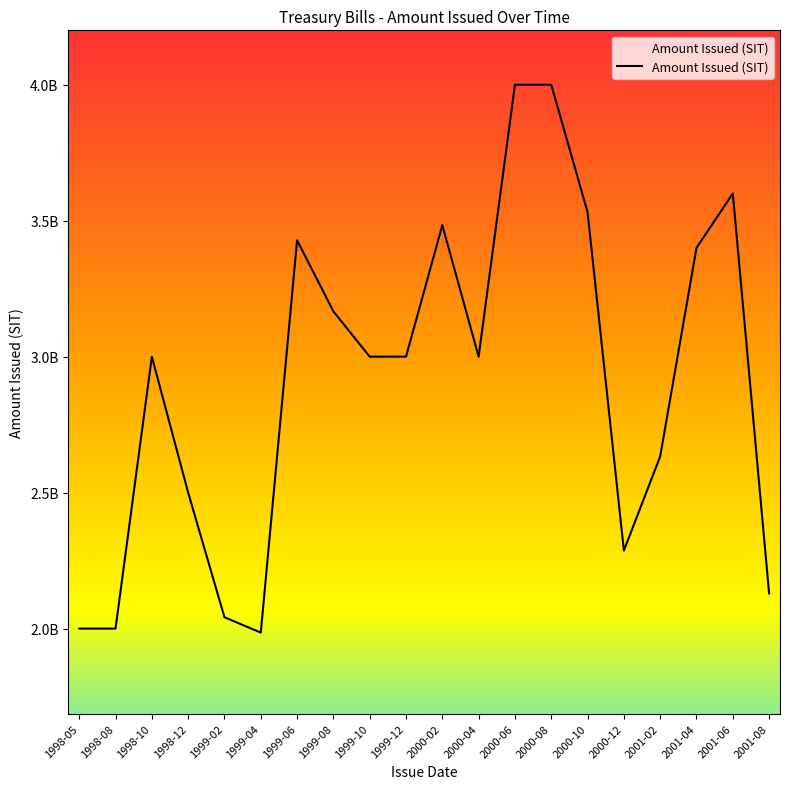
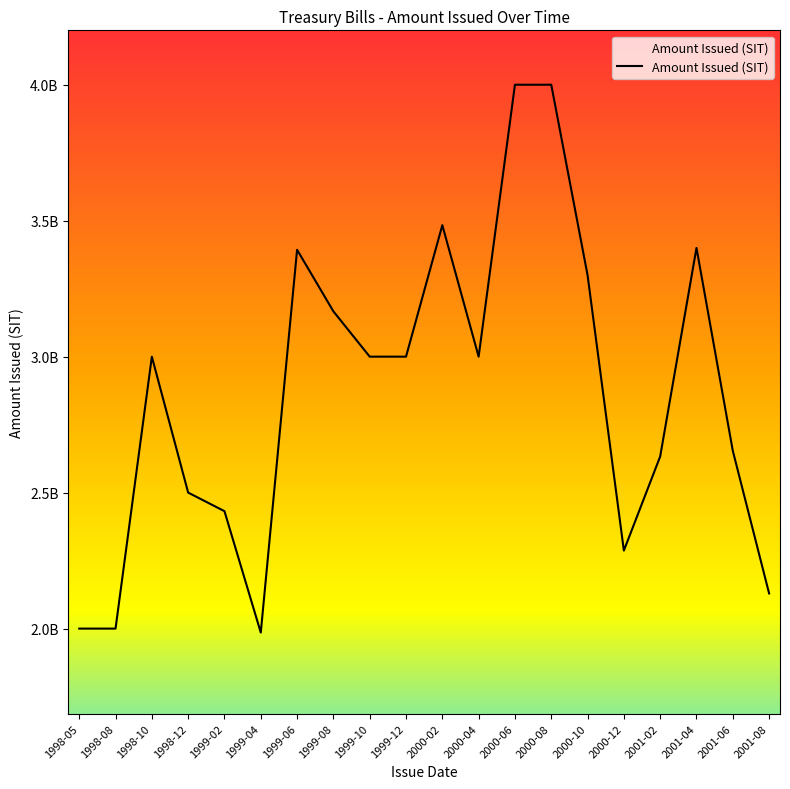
1999-02: 2040000000 -> 2430000000
1999-06: 3430000000 -> 3390000000
2000-10: 3530000000 -> 3300000000
2001-06: 3600000000 -> 2650000000
